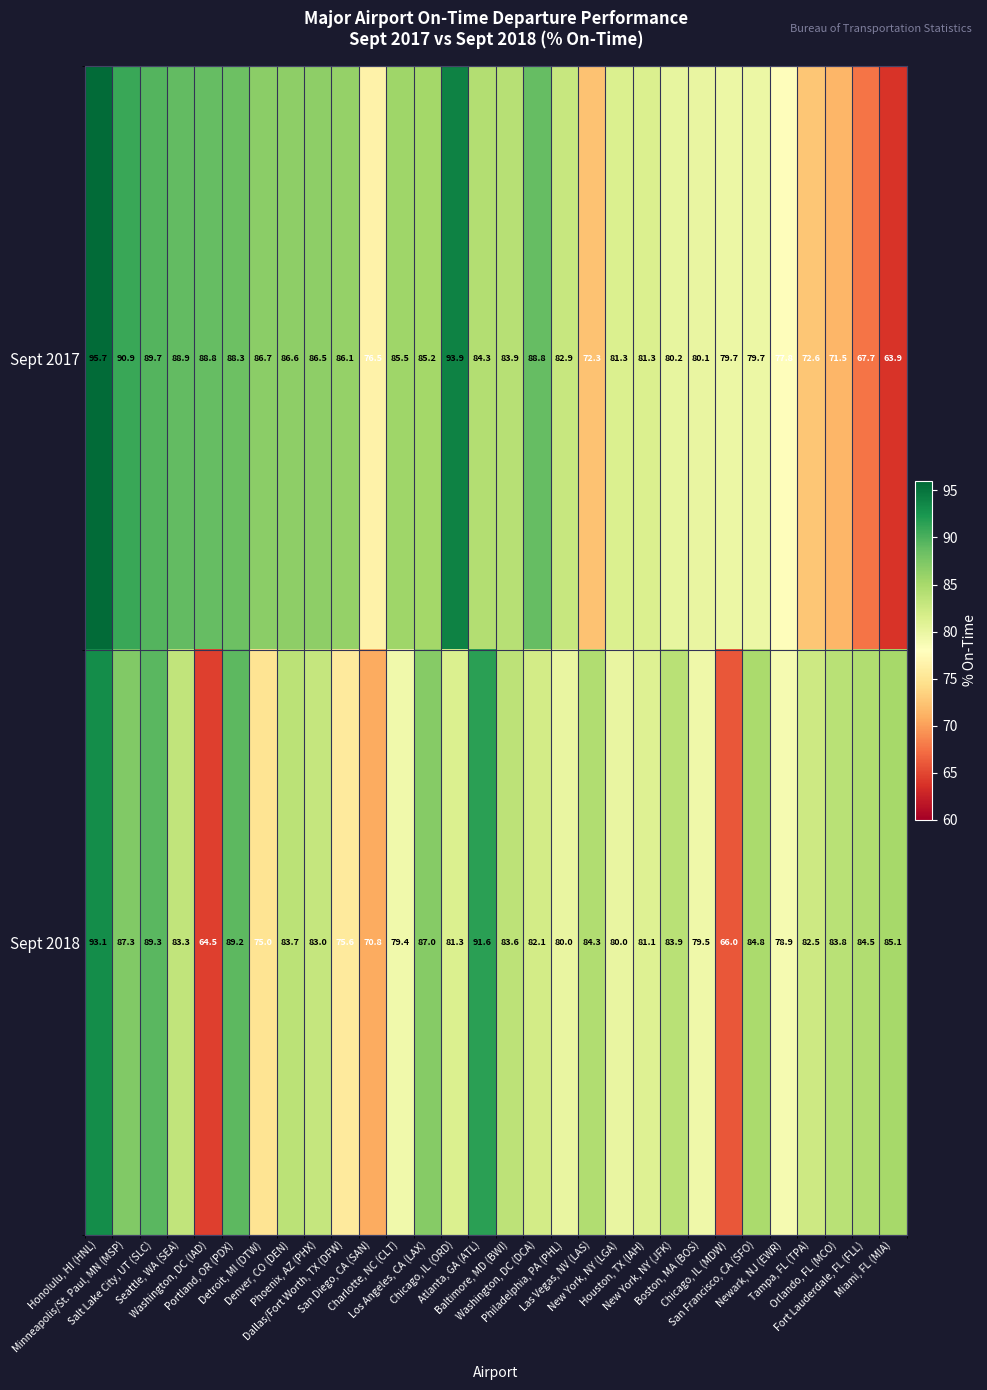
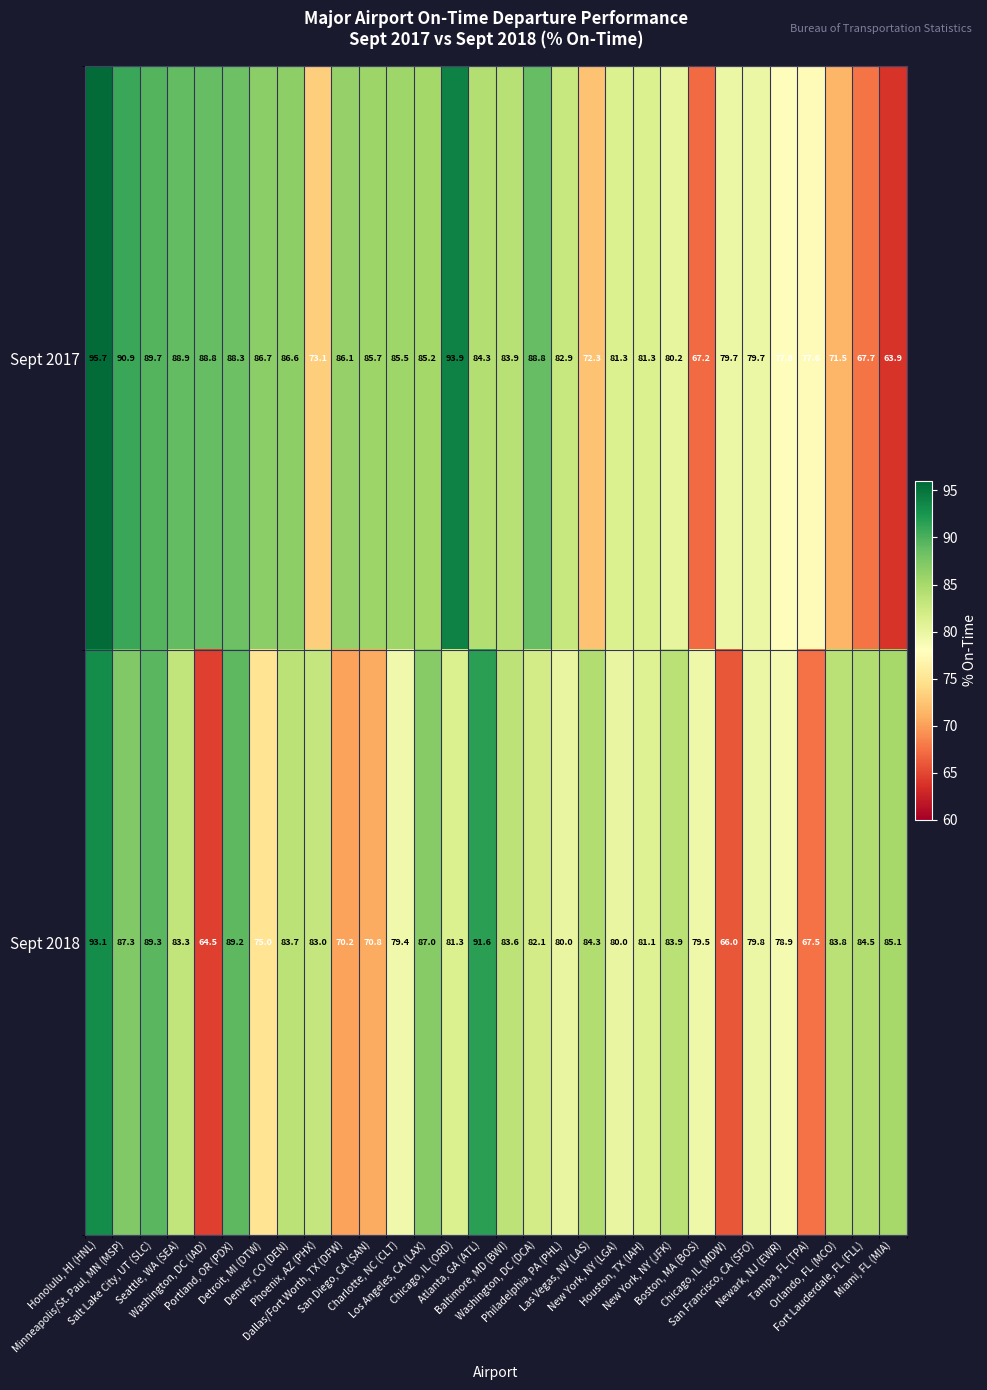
Sept 2017, Phoenix, AZ (PHX): 86.5 -> 73.1
Sept 2017, San Diego, CA (SAN): 76.5 -> 85.7
Sept 2017, Boston, MA (BOS): 80.1 -> 67.2
Sept 2017, Tampa, FL (TPA): 72.6 -> 77.6
Sept 2018, Dallas/Fort Worth, TX (DFW): 75.6 -> 70.2
Sept 2018, San Francisco, CA (SFO): 84.8 -> 79.8
Sept 2018, Tampa, FL (TPA): 82.5 -> 67.5
